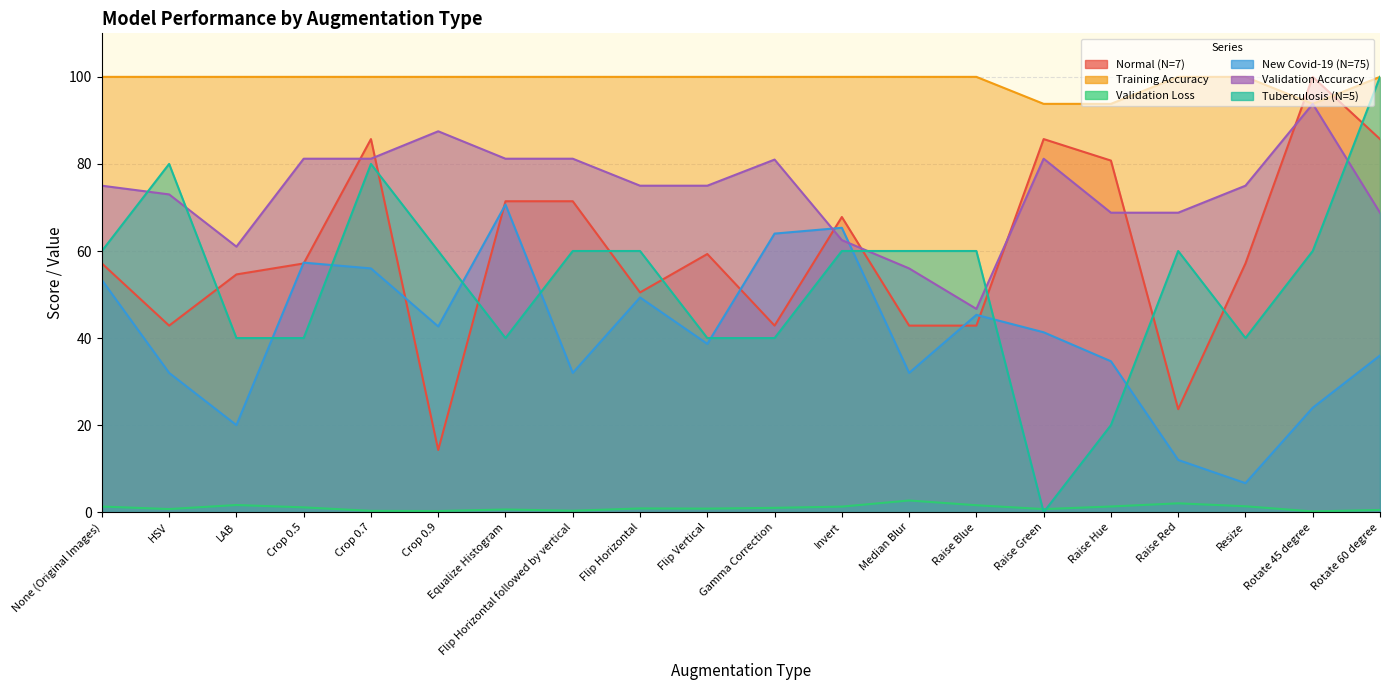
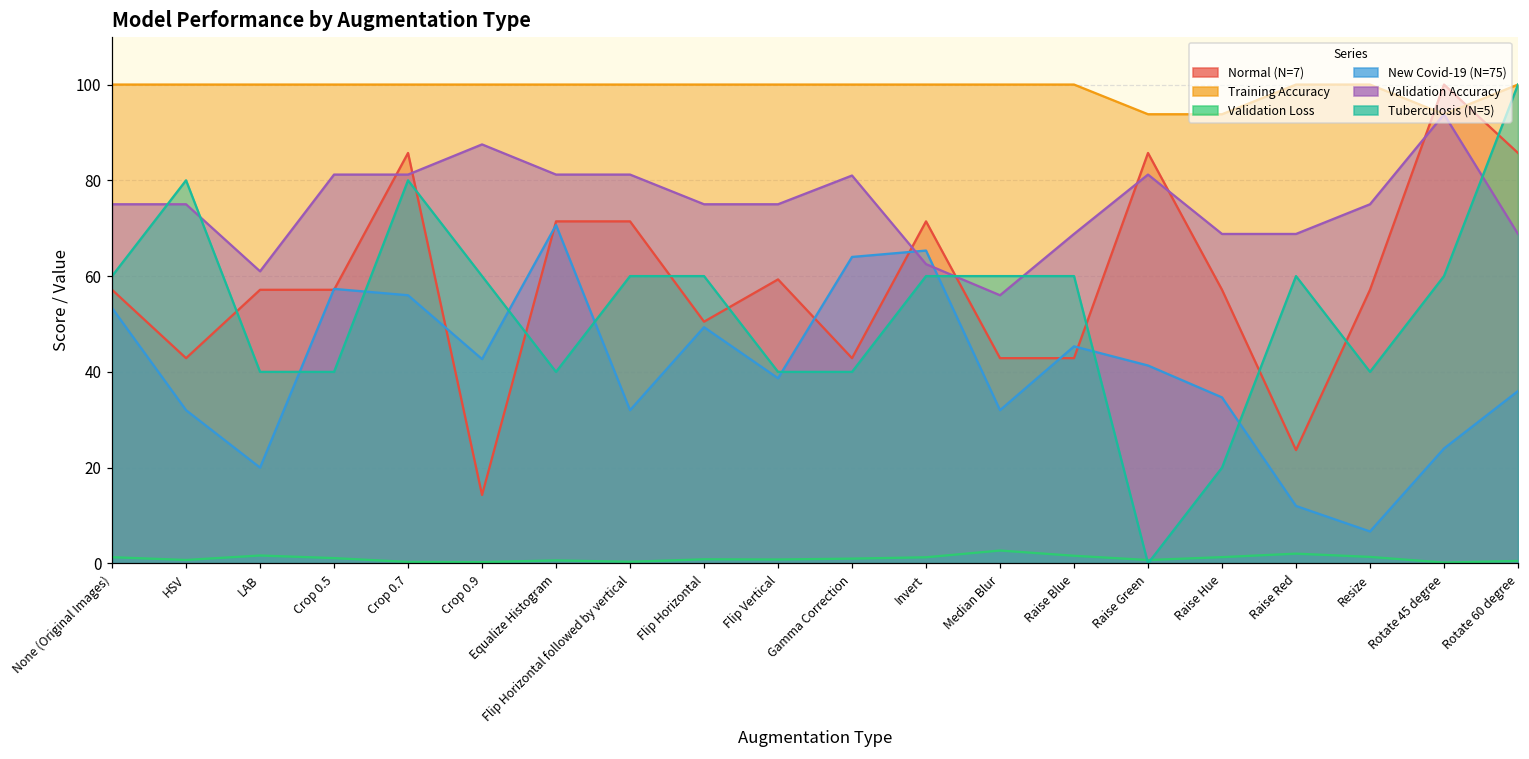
Validation Accuracy, HSV: 73 -> 75
Normal (N=7), LAB: 55 -> 57
Normal (N=7), Invert: 68 -> 71
Validation Accuracy, Raise Blue: 47 -> 69
Normal (N=7), Raise Hue: 81 -> 57
